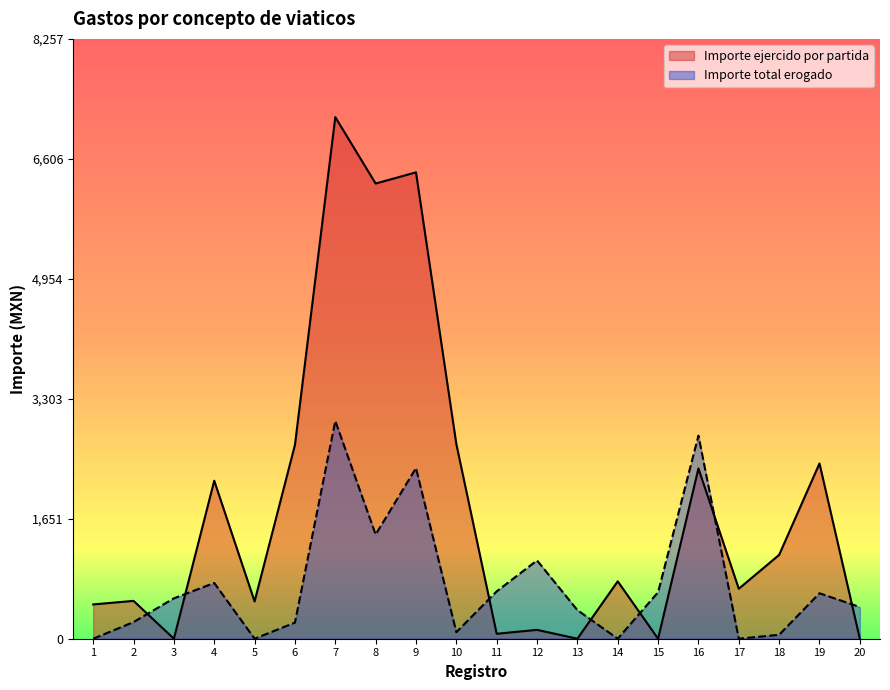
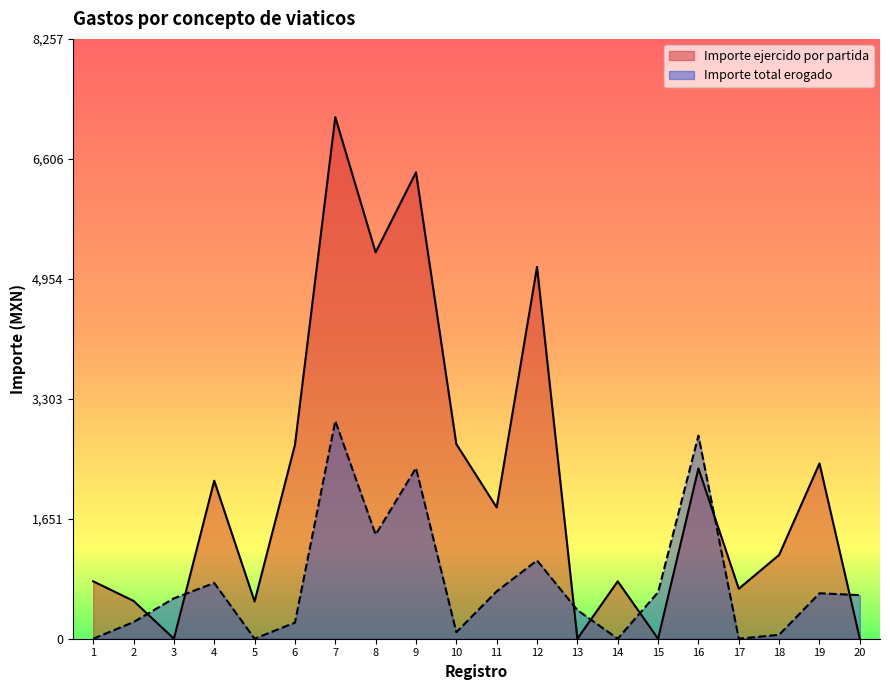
Importe ejercido por partida, 1: 500 -> 800
Importe ejercido por partida, 8: 6,300 -> 5,300
Importe ejercido por partida, 11: 100 -> 1,800
Importe ejercido por partida, 12: 100 -> 5,100
Importe total erogado, 20: 400 -> 600
